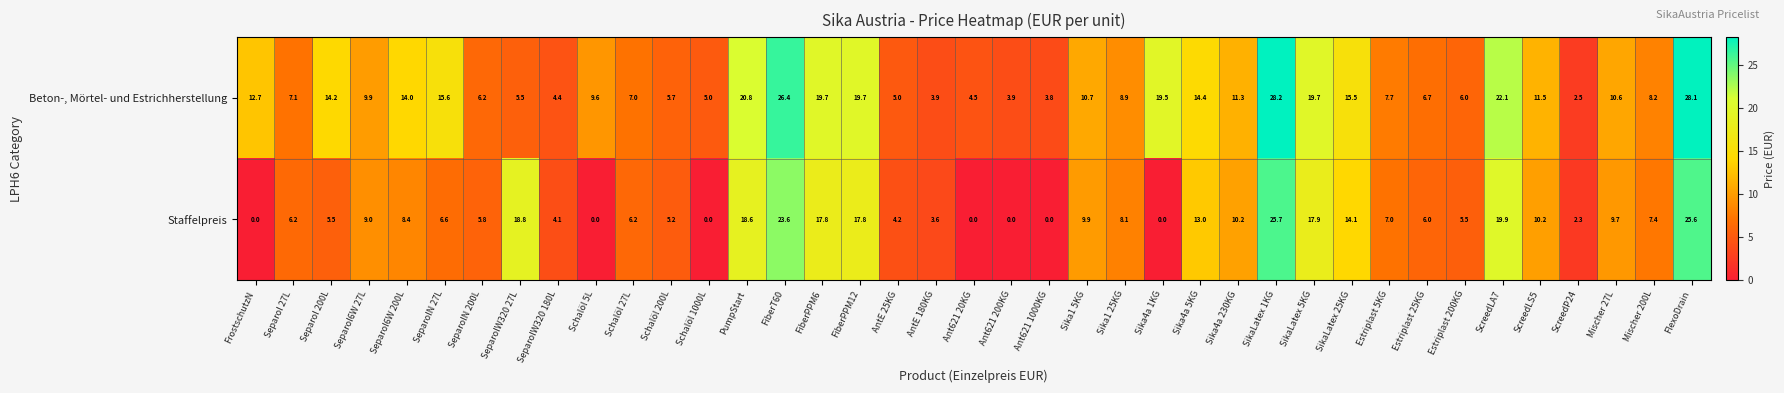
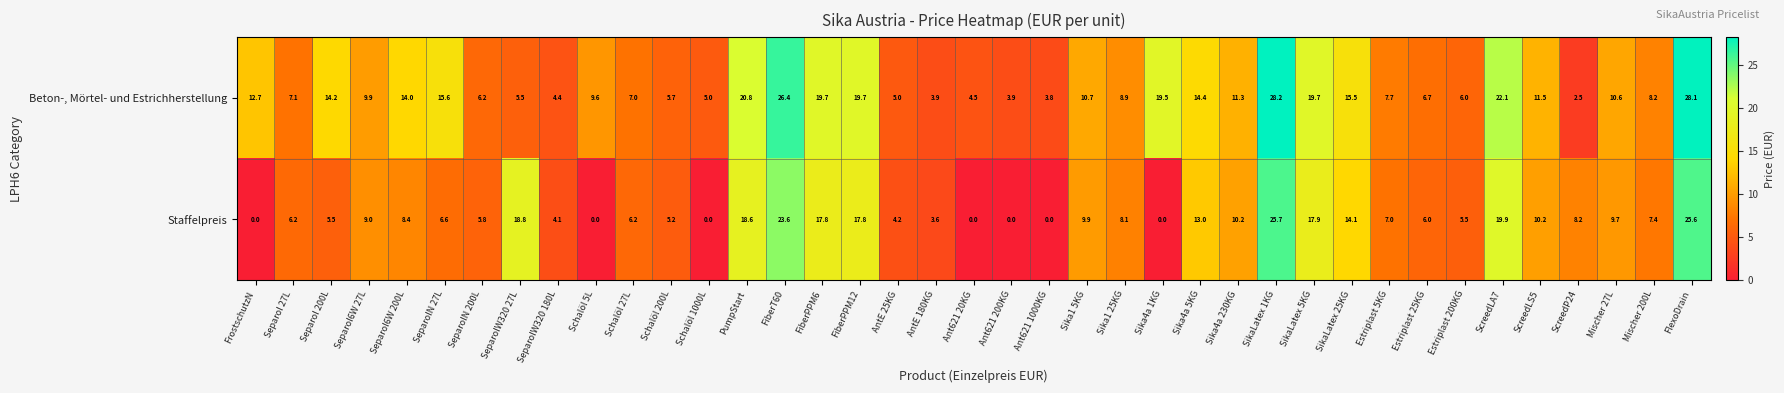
Staffelpreis, ScreedP24: 2.3 -> 8.2
